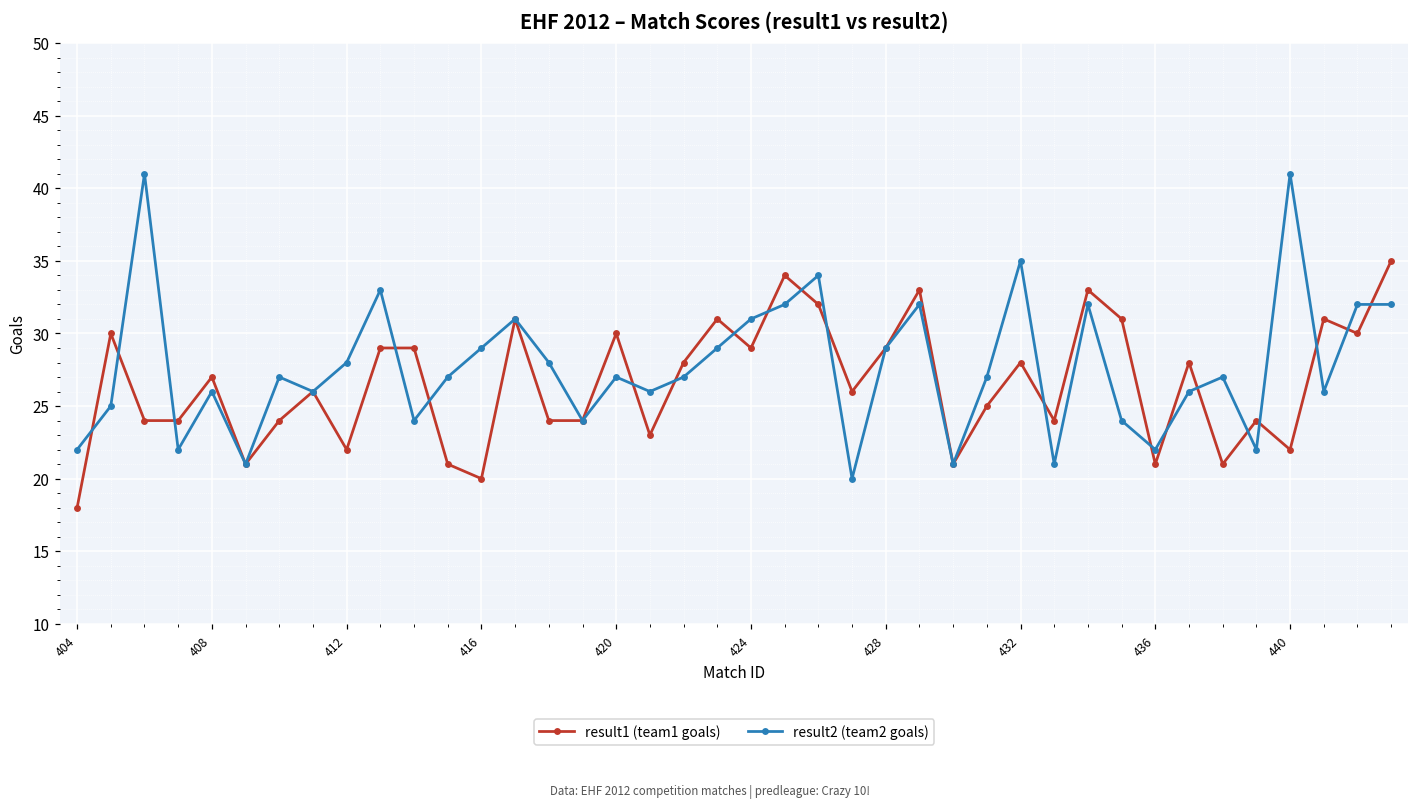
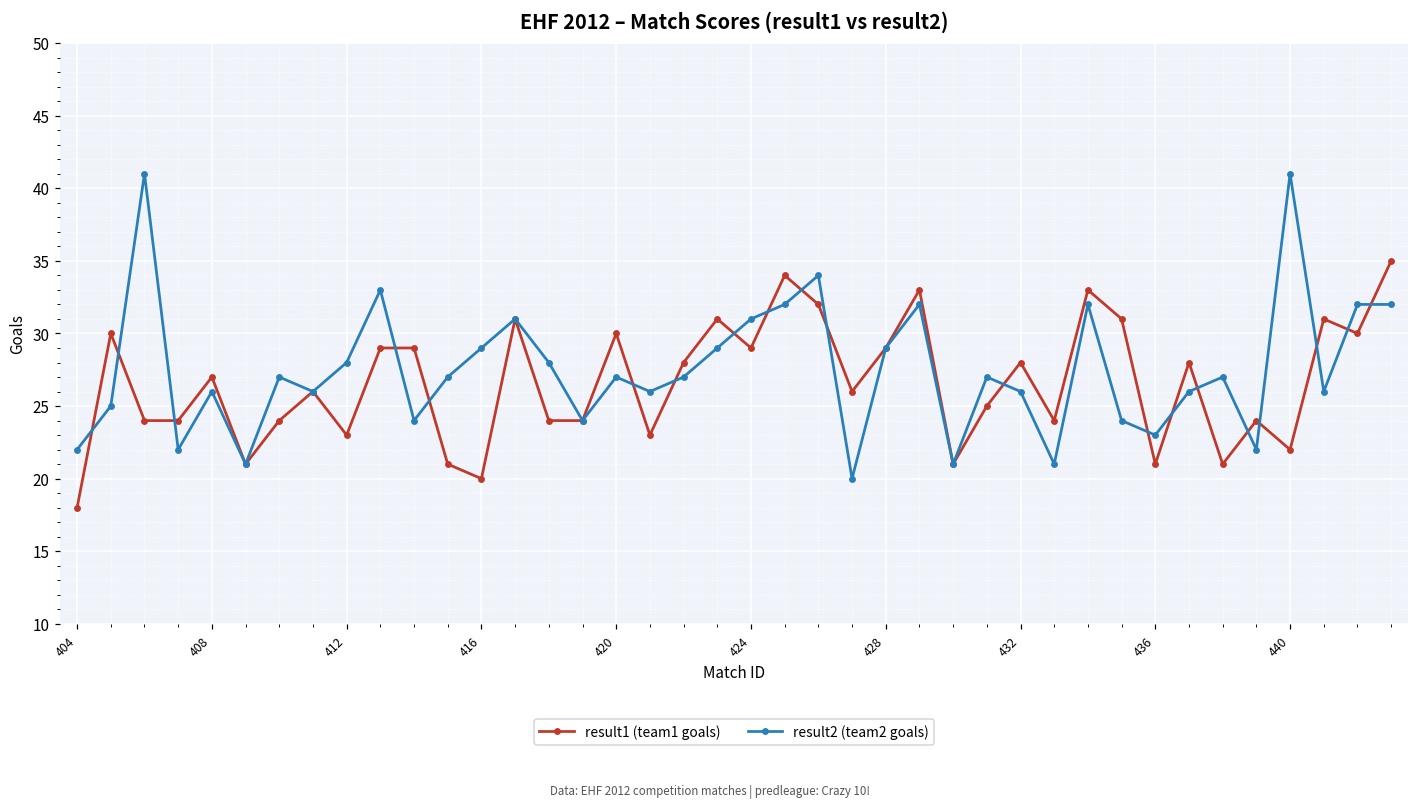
result1 (team1 goals), 412: 22 -> 23
result2 (team2 goals), 432: 35 -> 26
result2 (team2 goals), 436: 22 -> 23
